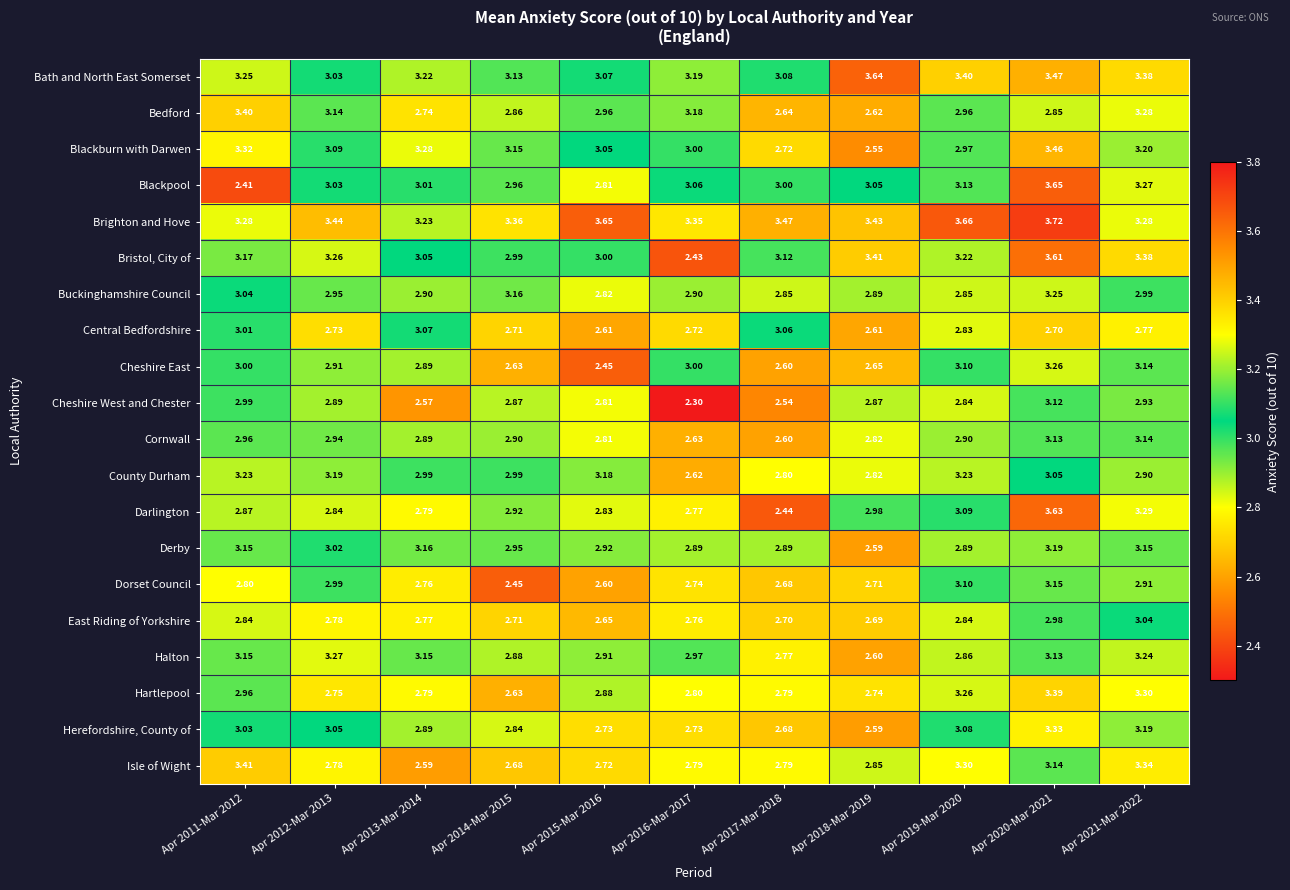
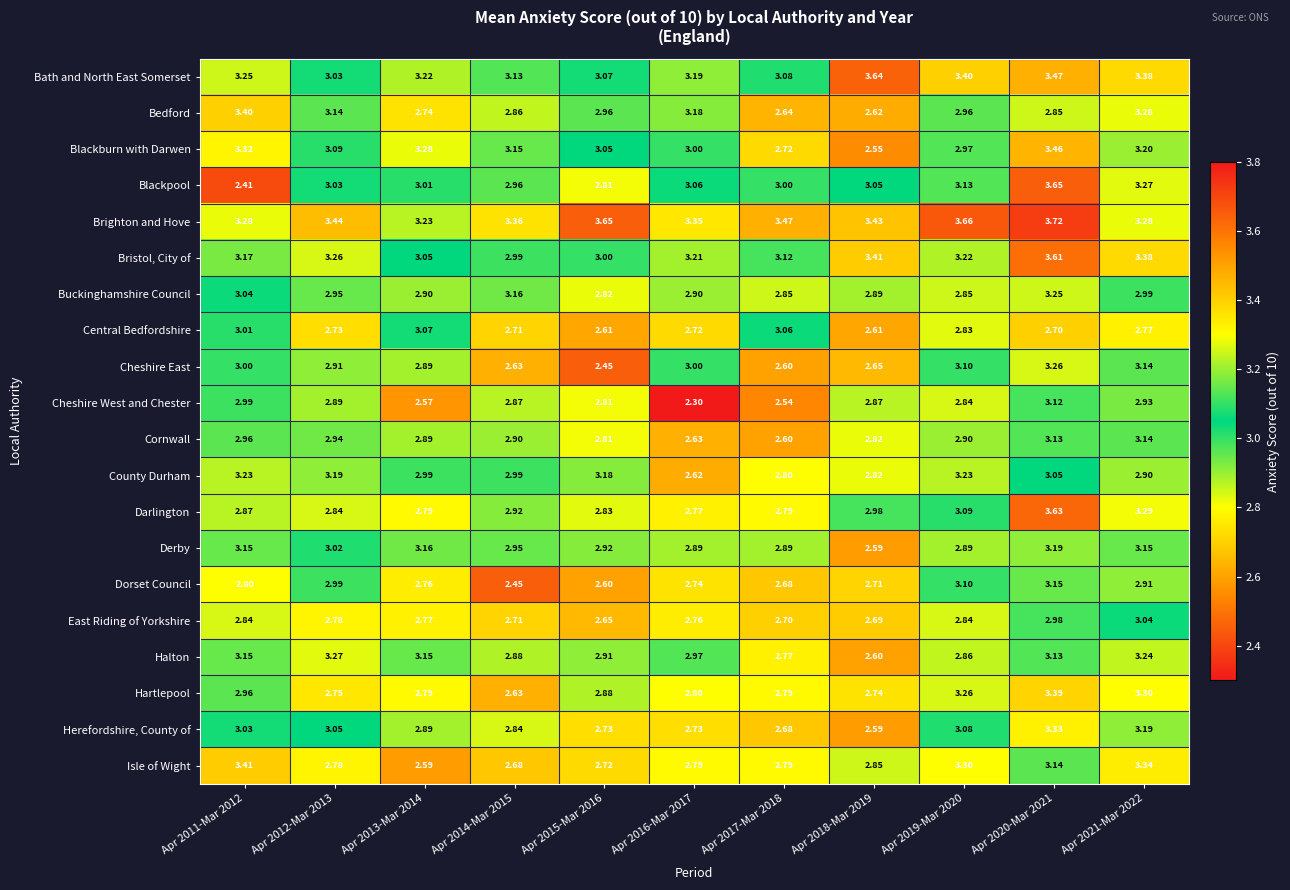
Bristol, City of, Apr 2016-Mar 2017: 2.43 -> 3.21
Darlington, Apr 2017-Mar 2018: 2.44 -> 2.79
